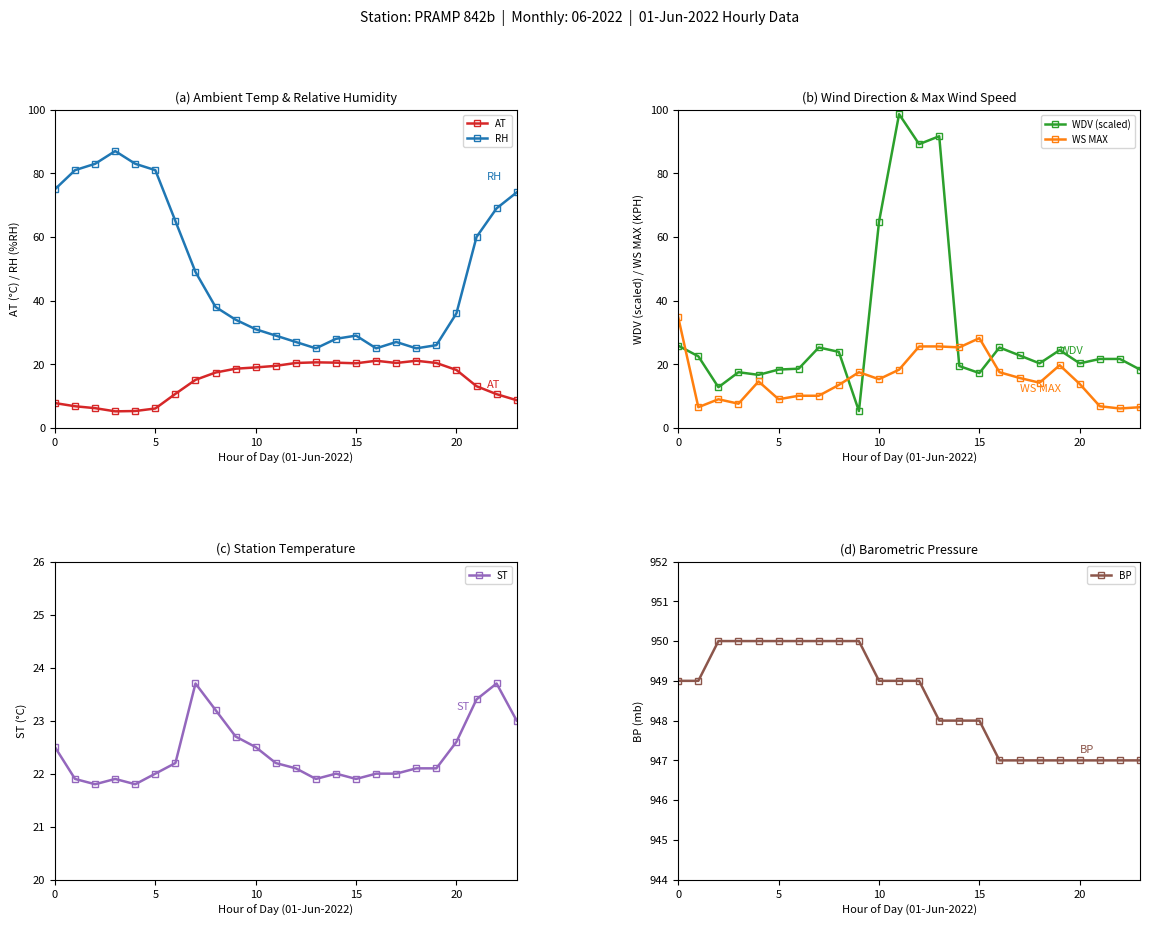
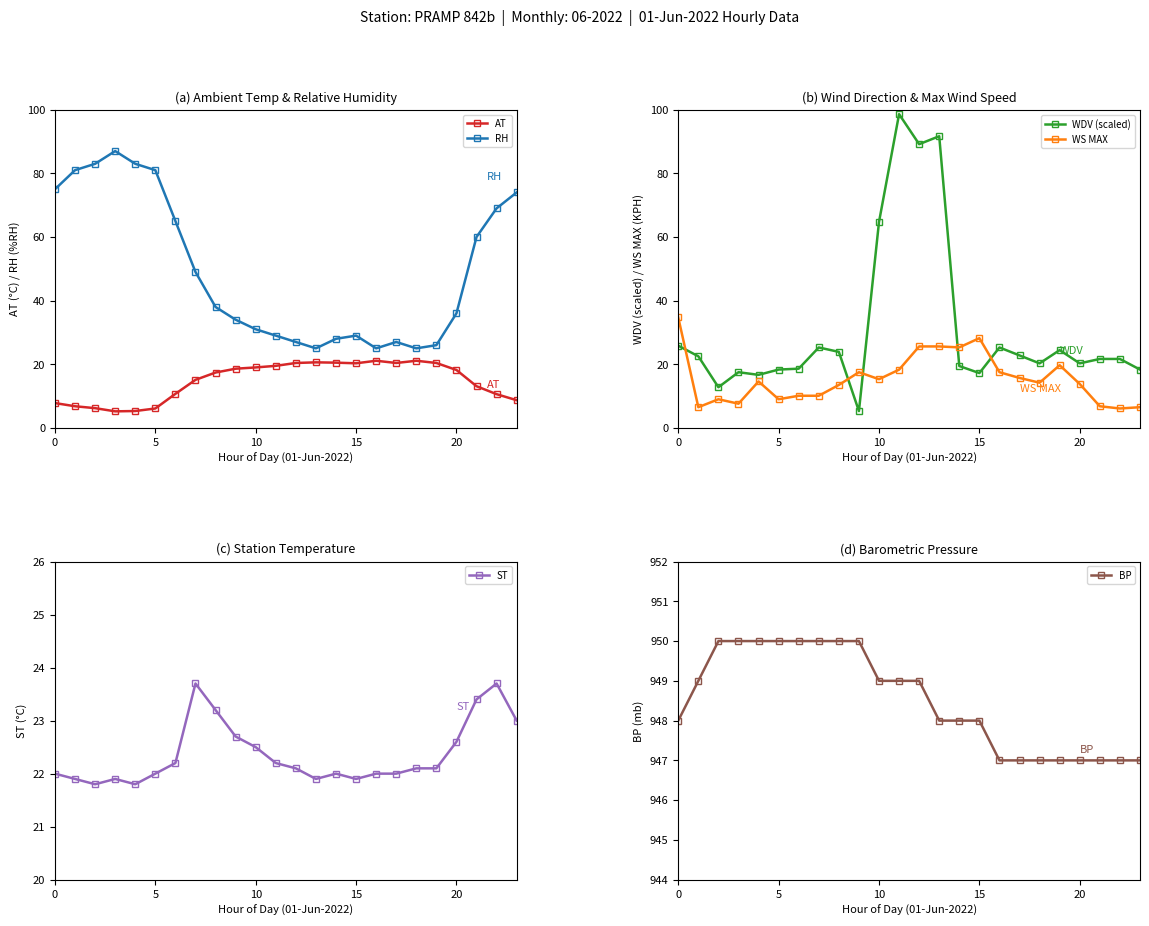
(c) Station Temperature, 0: 22.5 -> 22.0
(d) Barometric Pressure, 0: 949 -> 948
